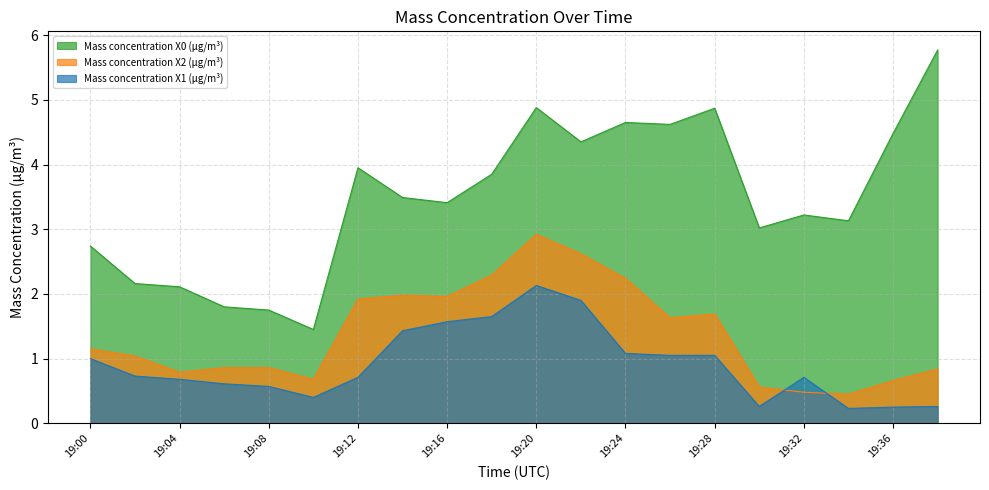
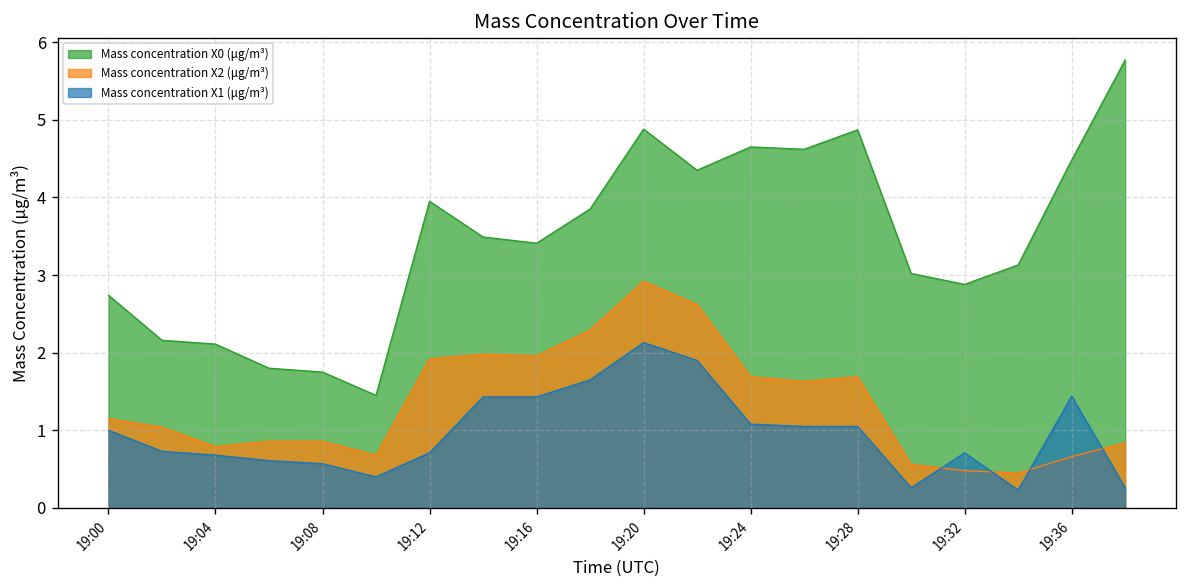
Mass concentration X1 (μg/m³), 19:16: 1.6 -> 1.4
Mass concentration X2 (μg/m³), 19:24: 2.2 -> 1.7
Mass concentration X0 (μg/m³), 19:32: 3.2 -> 2.9
Mass concentration X1 (μg/m³), 19:36: 0.3 -> 1.4
